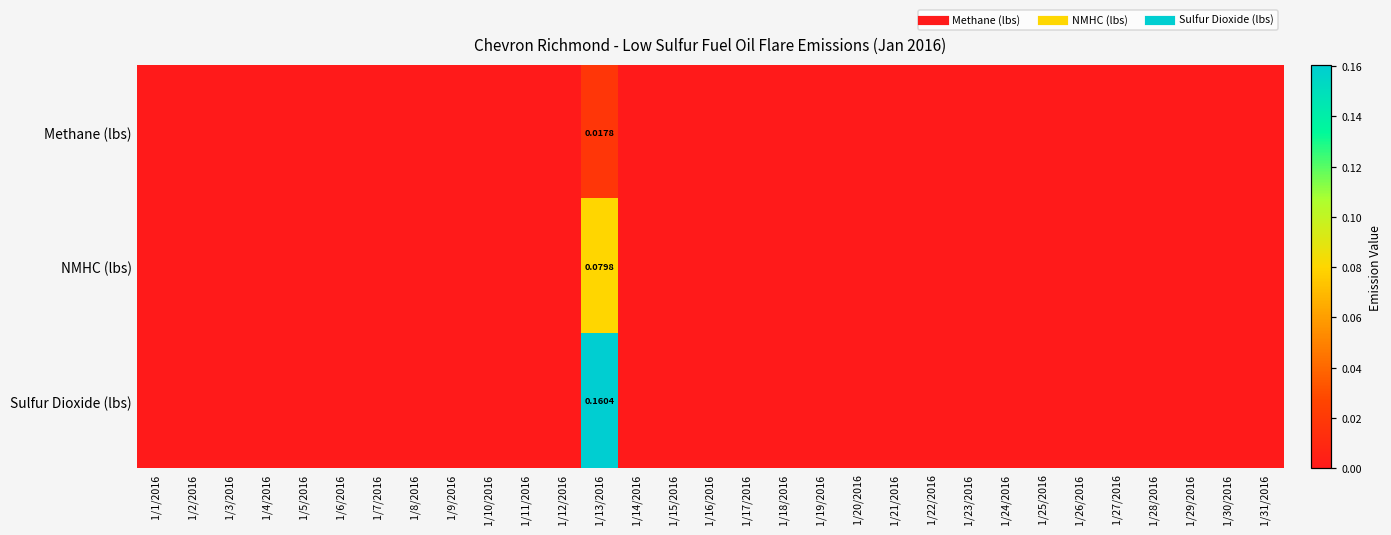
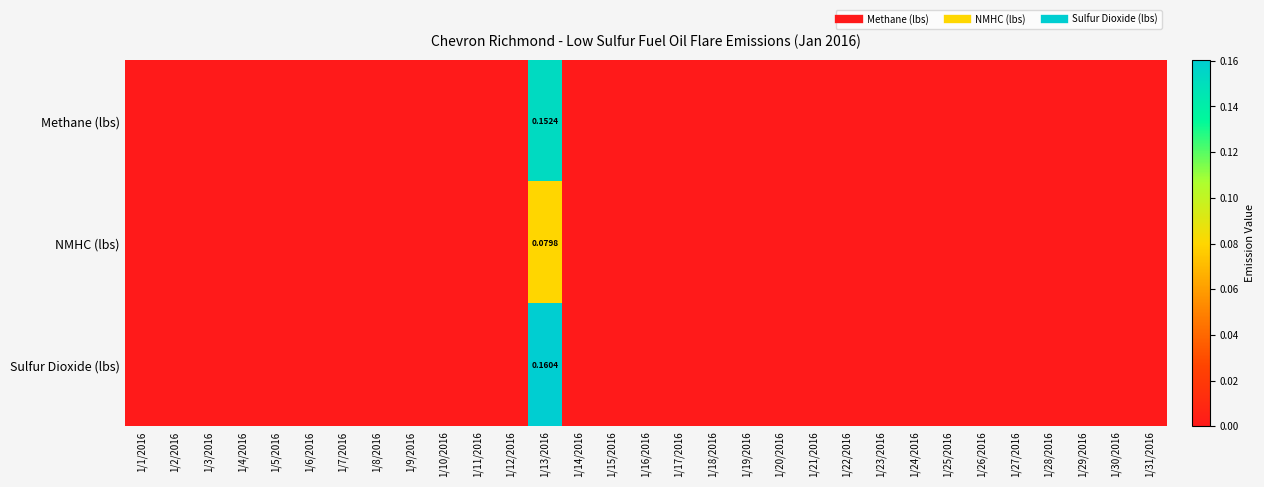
Methane (lbs), 1/13/2016: 0.0178 -> 0.1524
